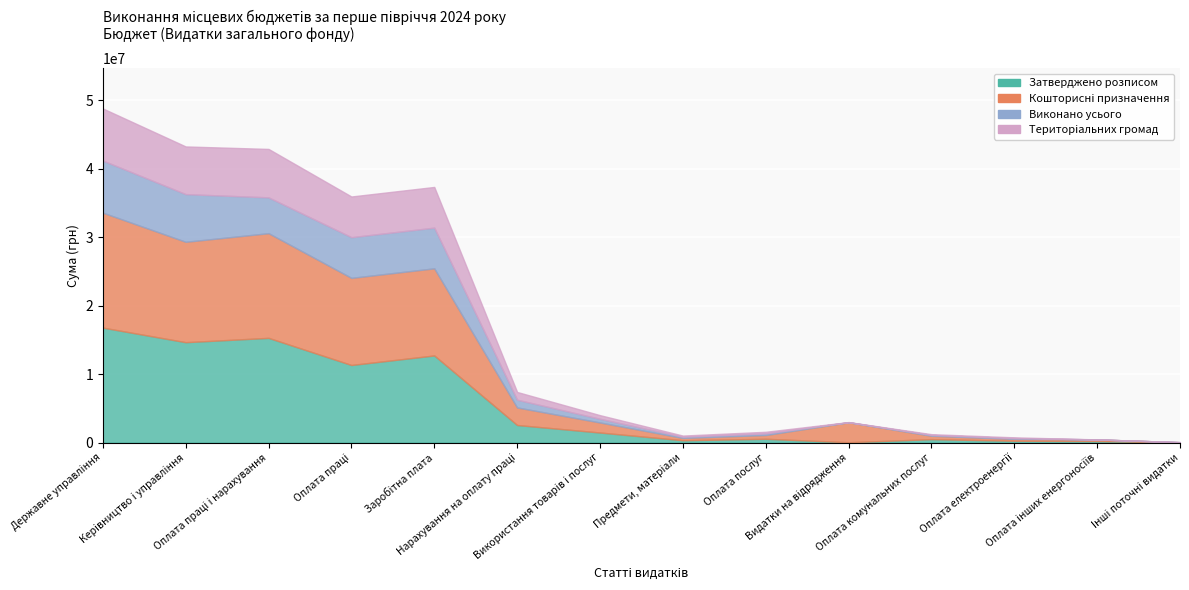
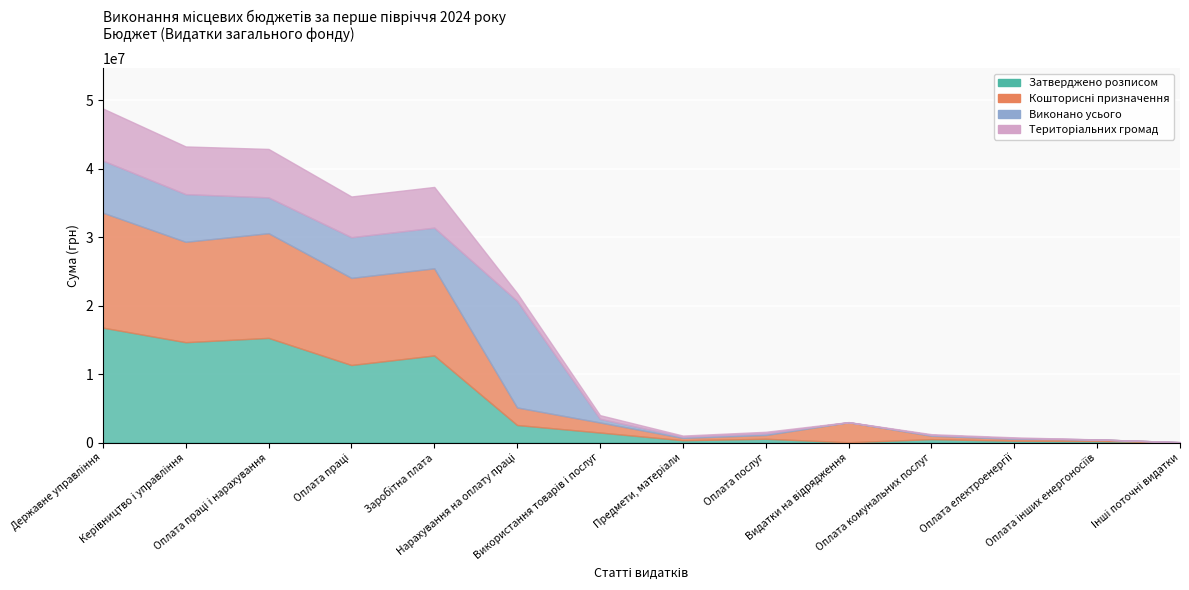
Виконано усього, Нарахування на оплату праці: 1000000 -> 16000000
